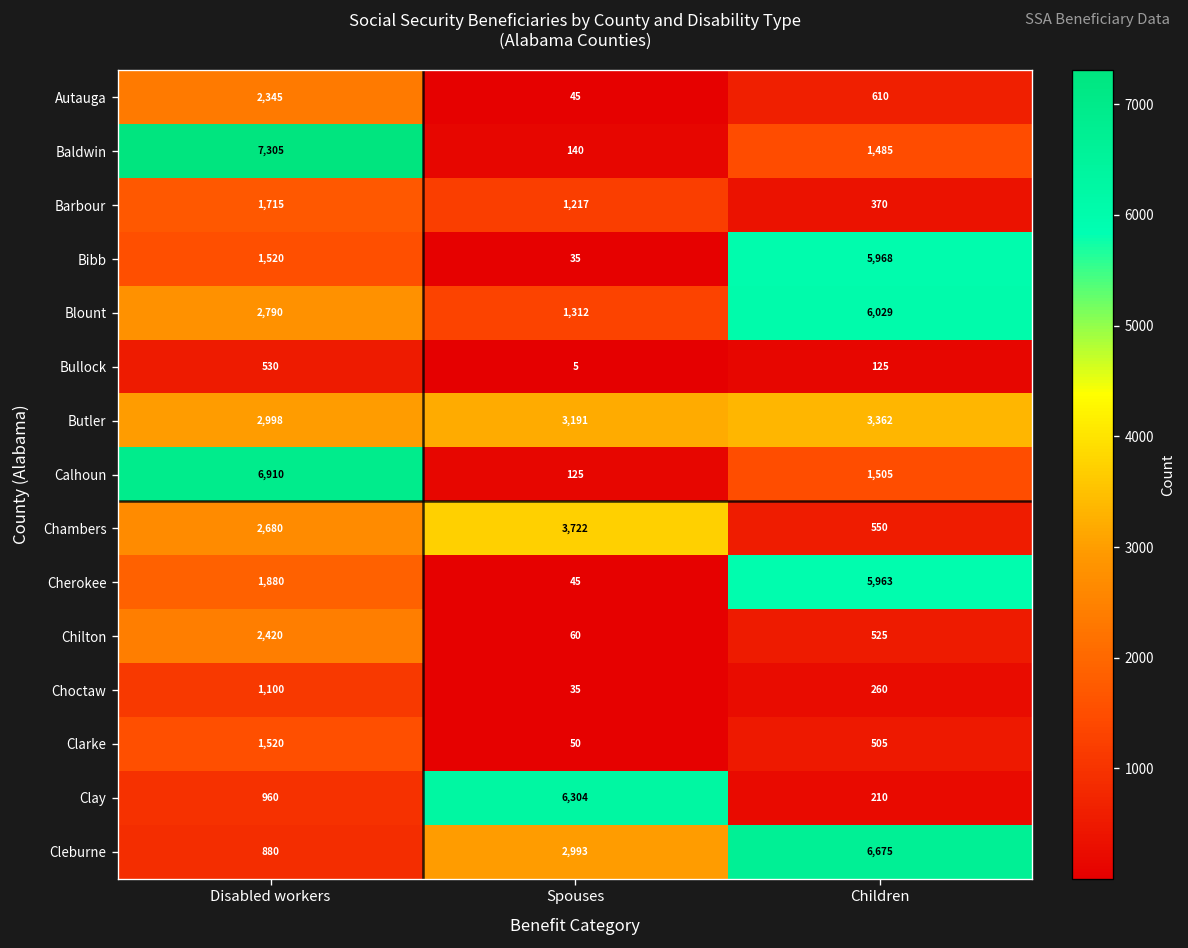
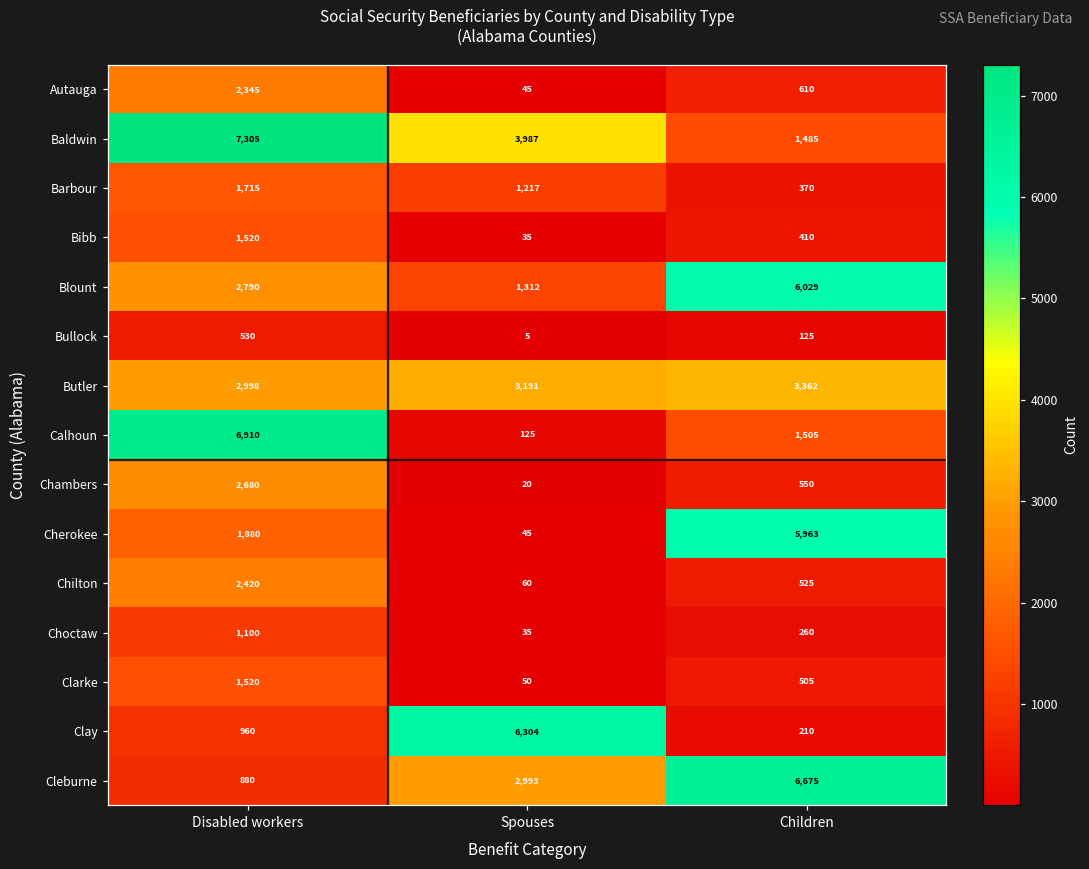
Baldwin, Spouses: 140 -> 3,987
Bibb, Children: 5,968 -> 410
Chambers, Spouses: 3,722 -> 20
